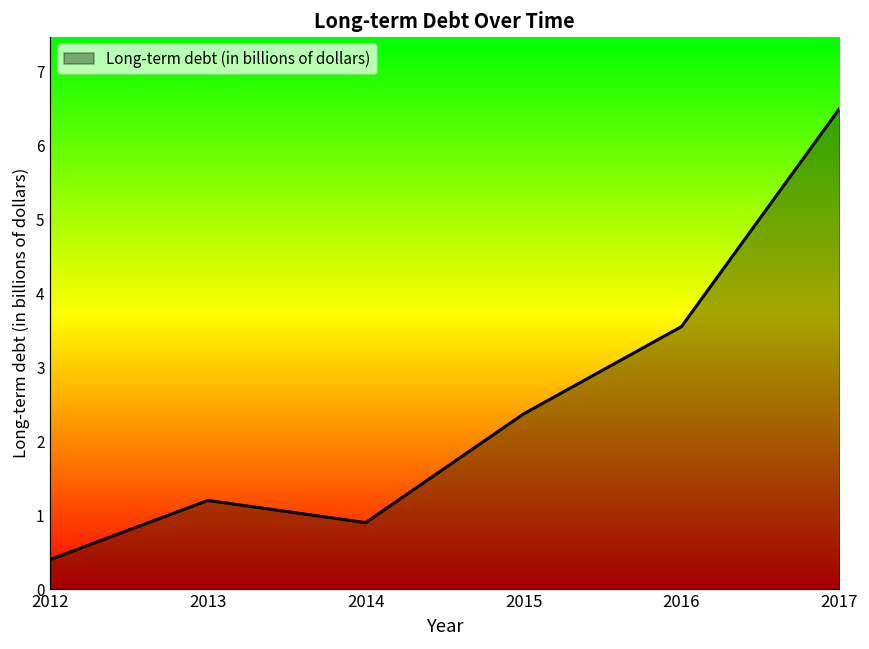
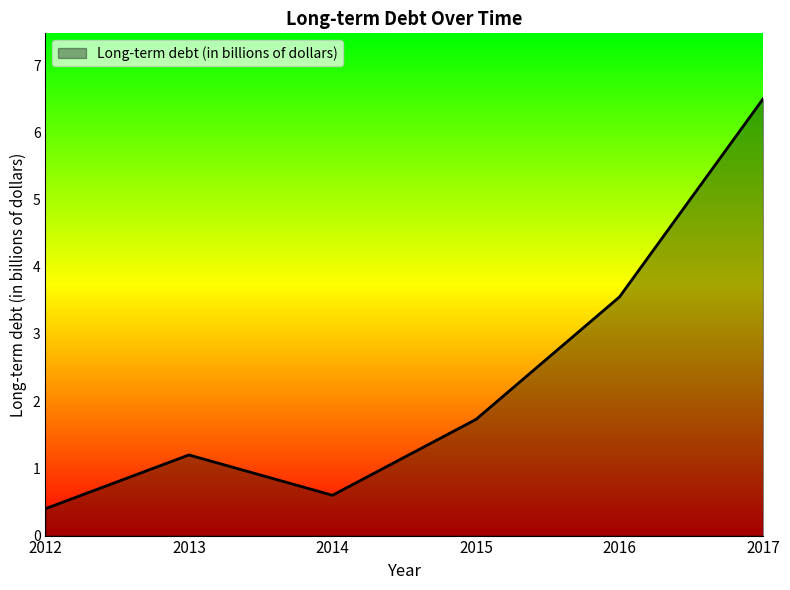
2014: 0.9 -> 0.6
2015: 2.4 -> 1.7
